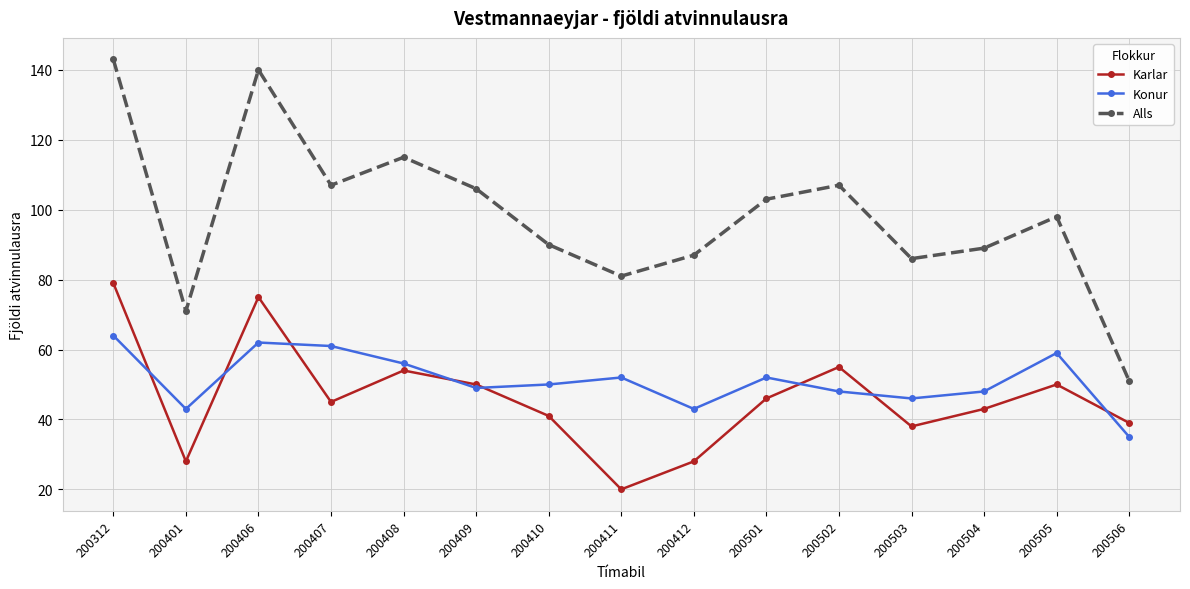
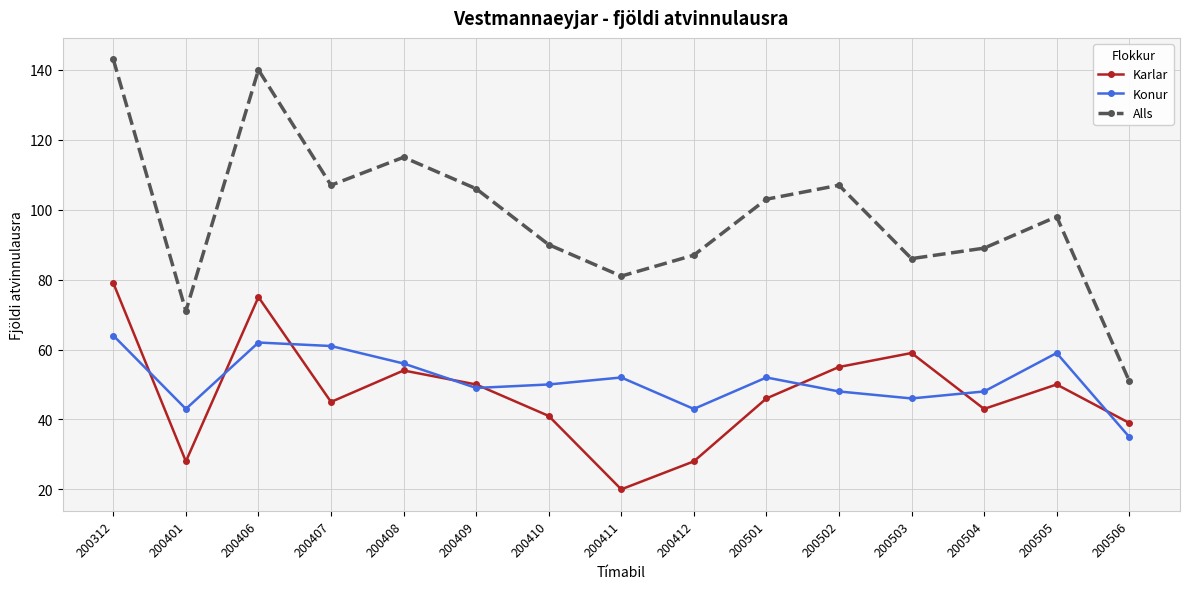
Karlar, 200503: 38 -> 59
